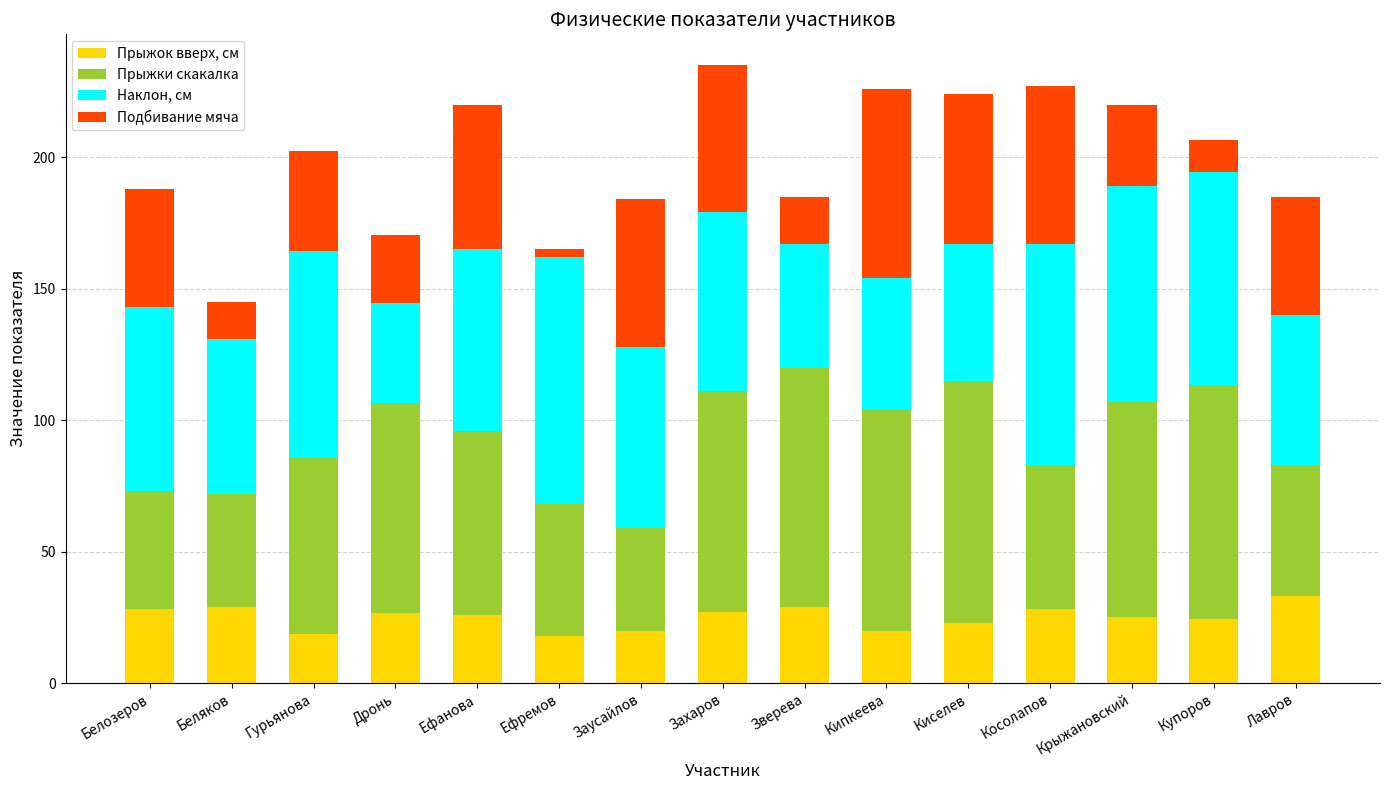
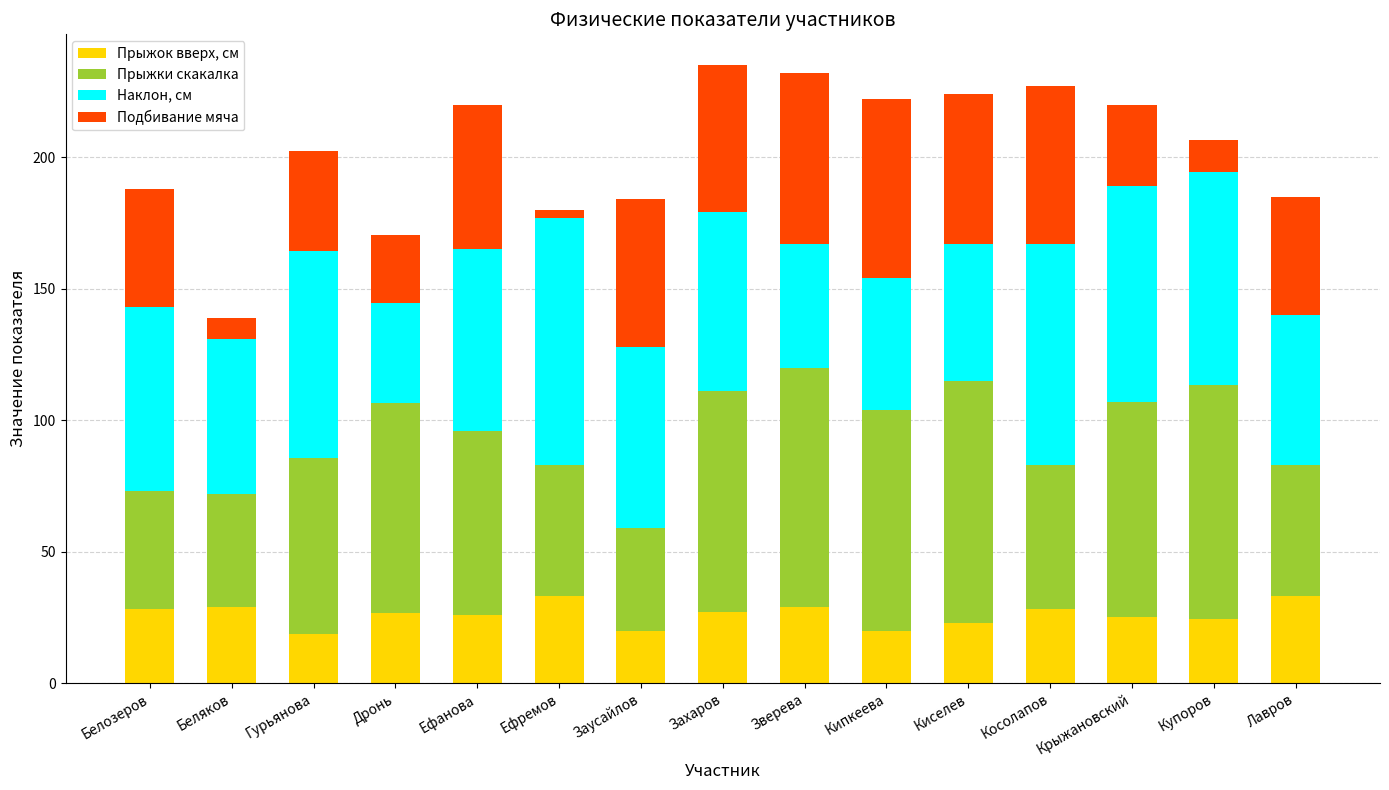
Подбивание мяча, Беляков: 14 -> 8
Прыжок вверх, см, Ефремов: 18 -> 33
Подбивание мяча, Зверева: 18 -> 65
Подбивание мяча, Кипкеева: 72 -> 68
